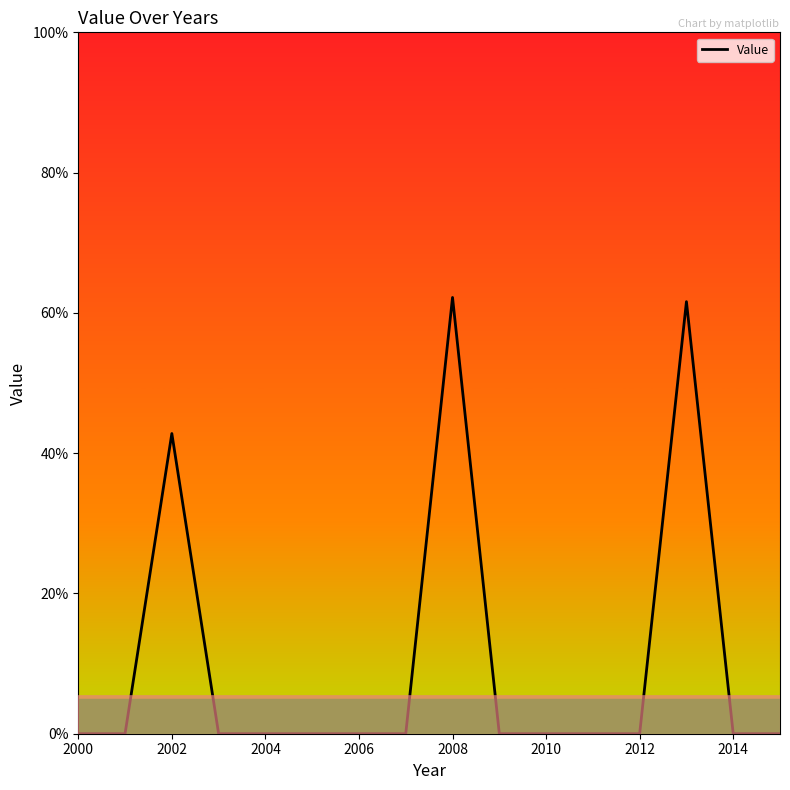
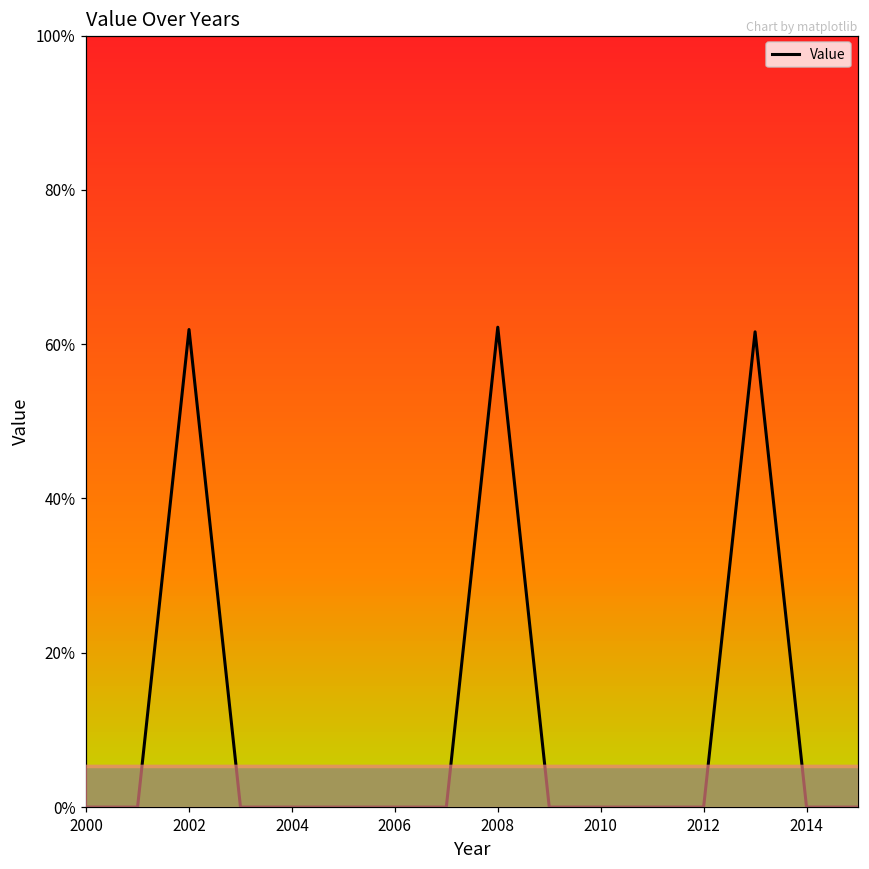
2002: 43% -> 62%
